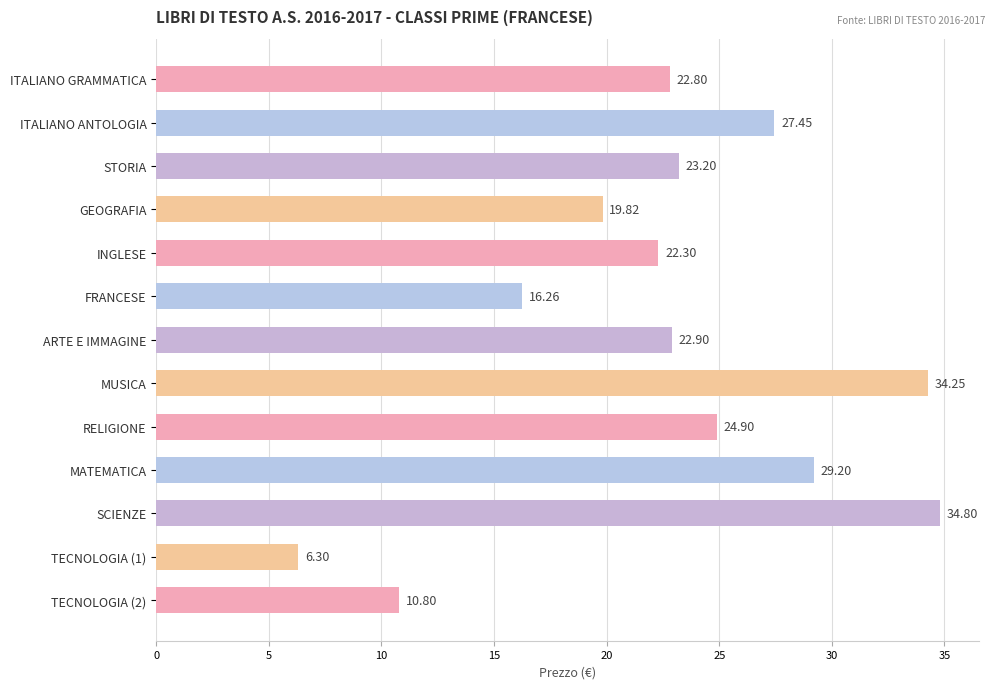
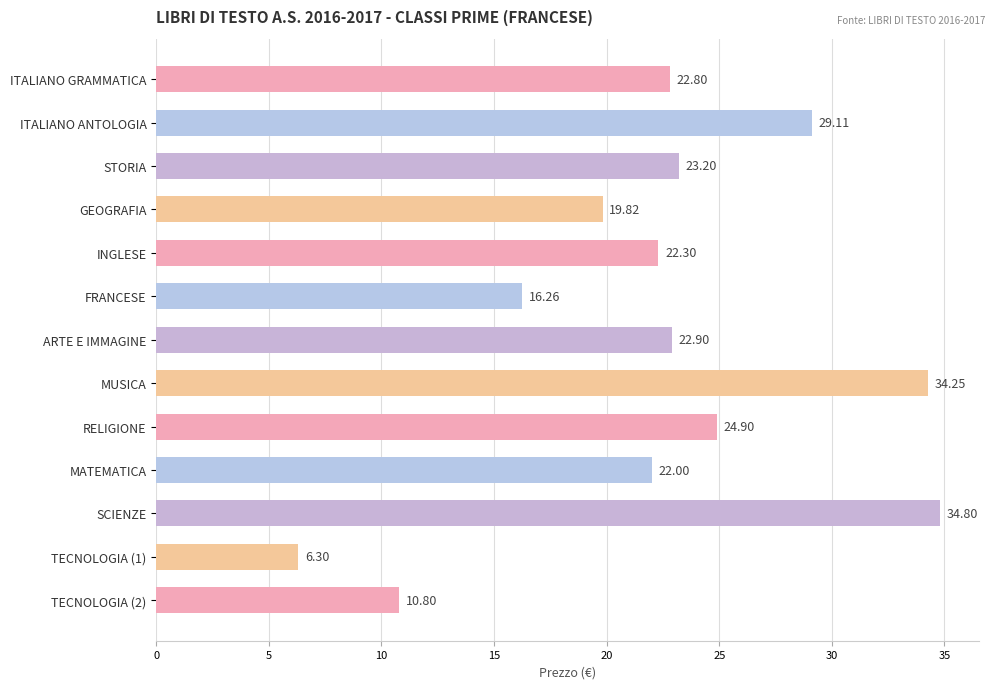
ITALIANO ANTOLOGIA: 27.45 -> 29.11
MATEMATICA: 29.20 -> 22.00
